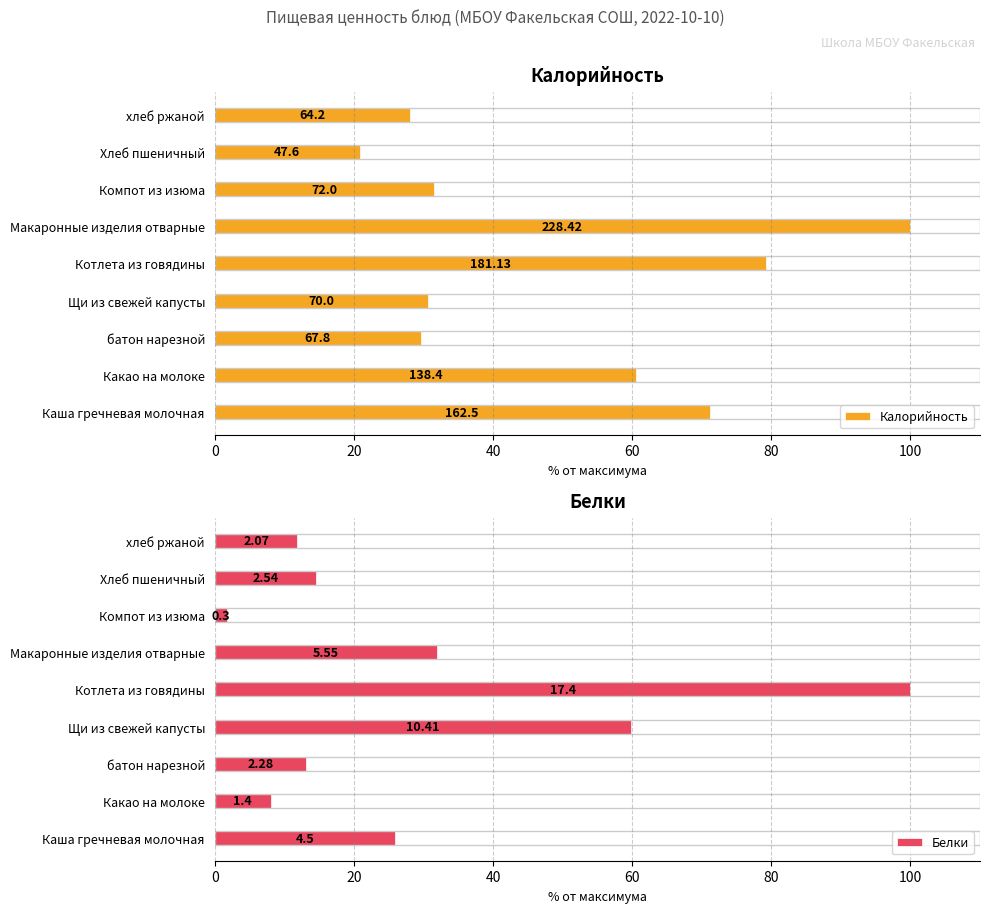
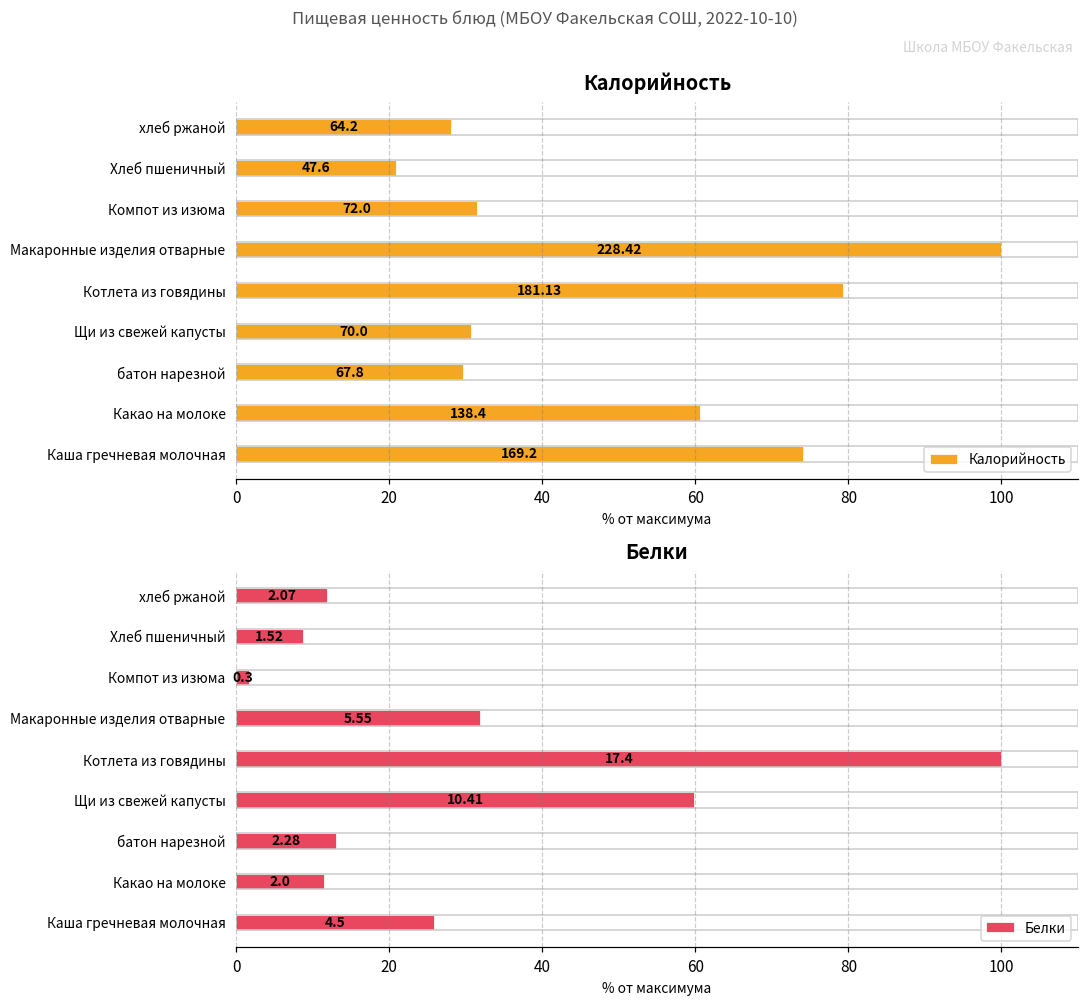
Калорийность, Каша гречневая молочная: 162.5 -> 169.2
Белки, Хлеб пшеничный: 2.54 -> 1.52
Белки, Какао на молоке: 1.4 -> 2.0
